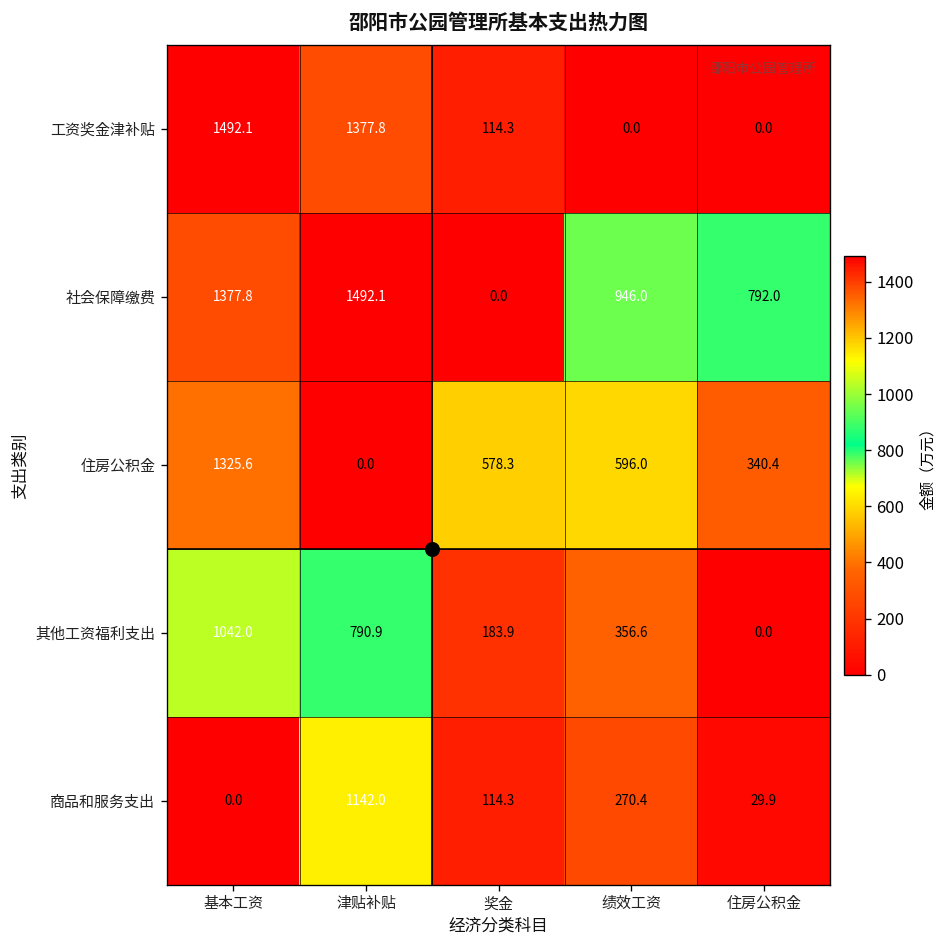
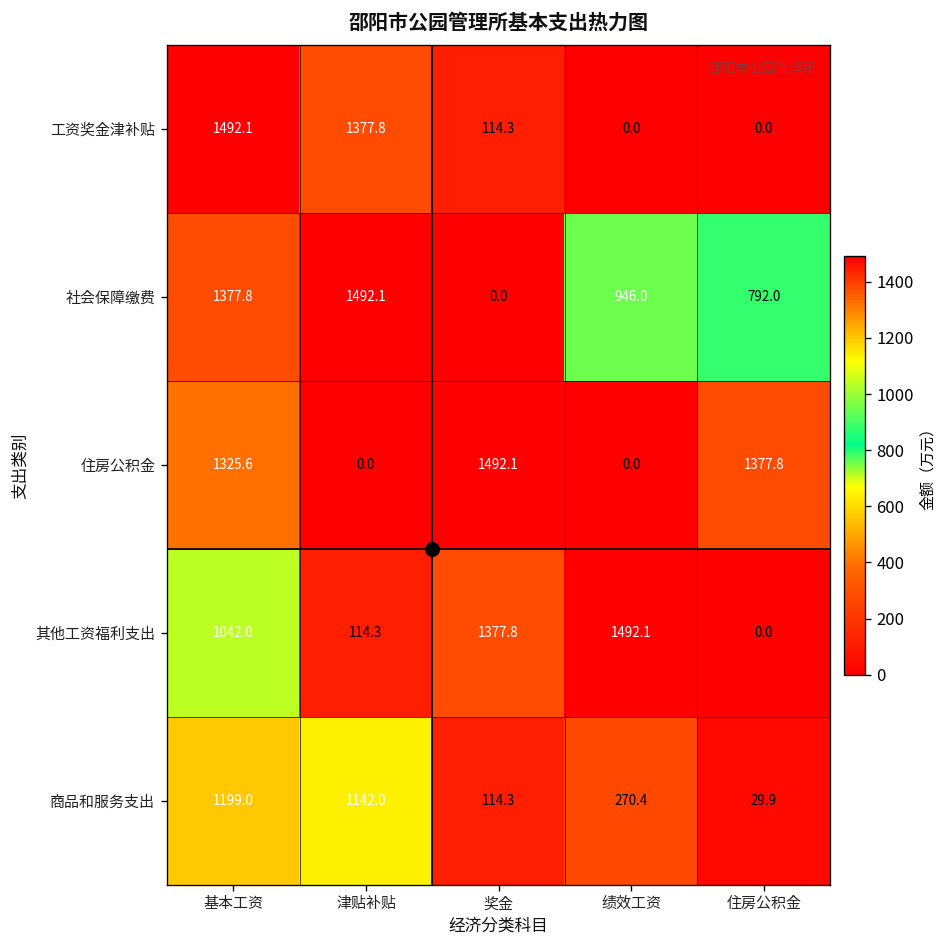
住房公积金, 奖金: 578.3 -> 1492.1
住房公积金, 绩效工资: 596.0 -> 0.0
住房公积金, 住房公积金: 340.4 -> 1377.8
其他工资福利支出, 津贴补贴: 790.9 -> 114.3
其他工资福利支出, 奖金: 183.9 -> 1377.8
其他工资福利支出, 绩效工资: 356.6 -> 1492.1
商品和服务支出, 基本工资: 0.0 -> 1199.0
